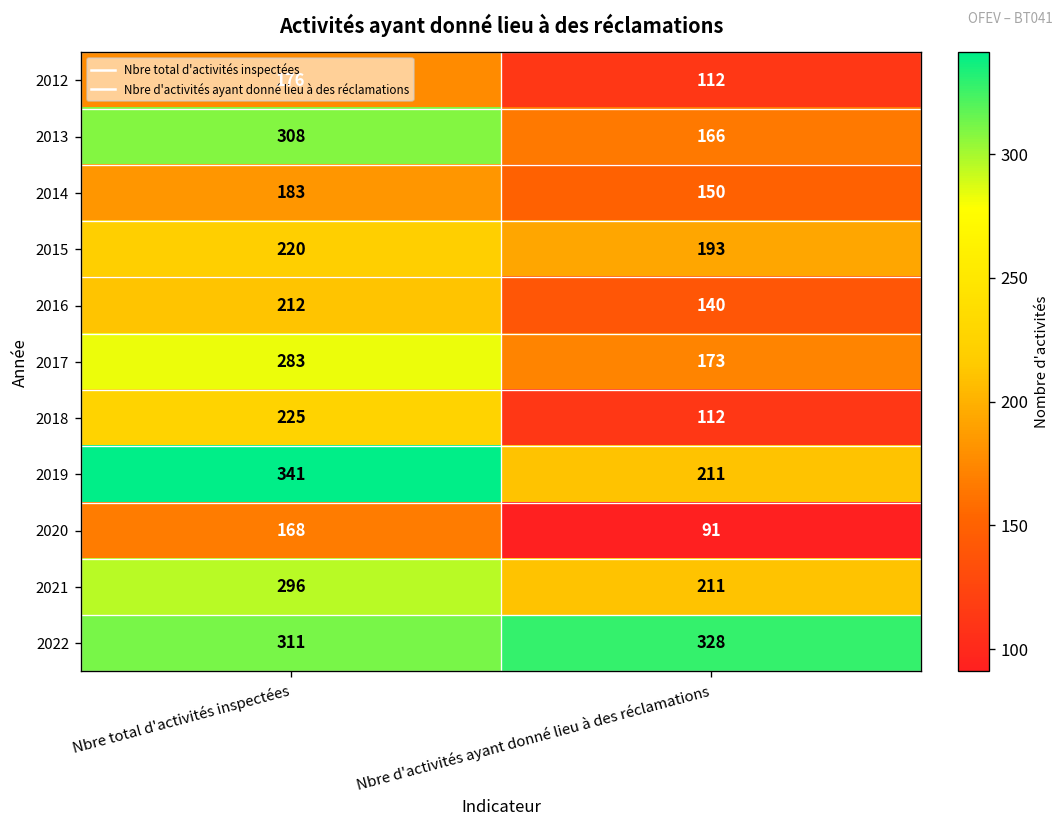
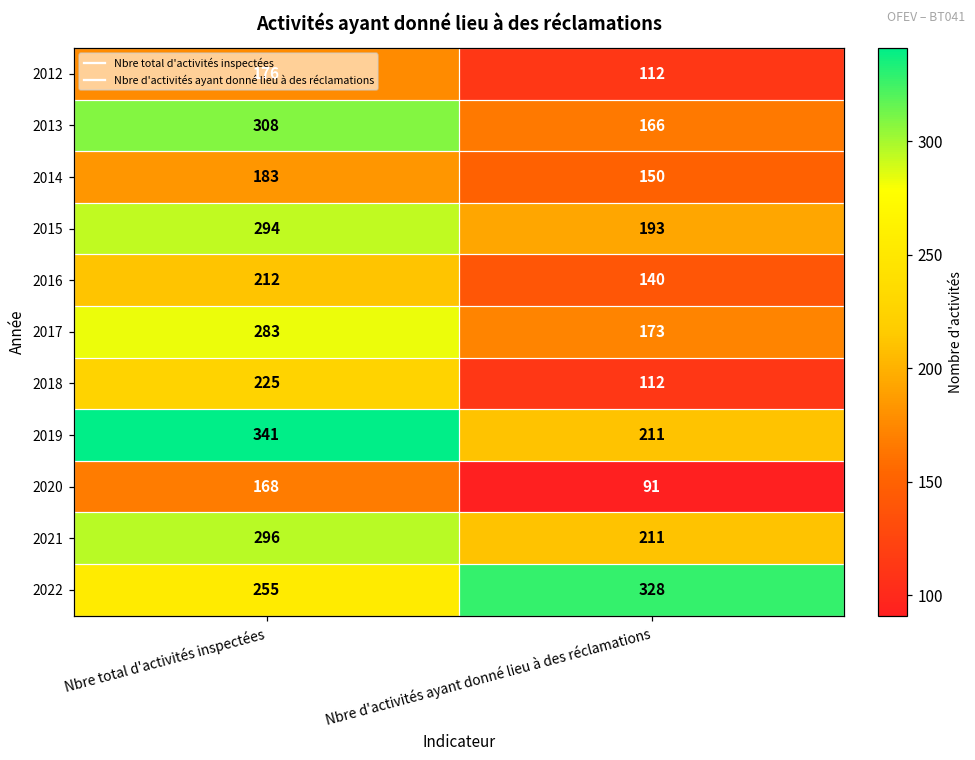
2015, Nbre total d'activités inspectées: 220 -> 294
2022, Nbre total d'activités inspectées: 311 -> 255
